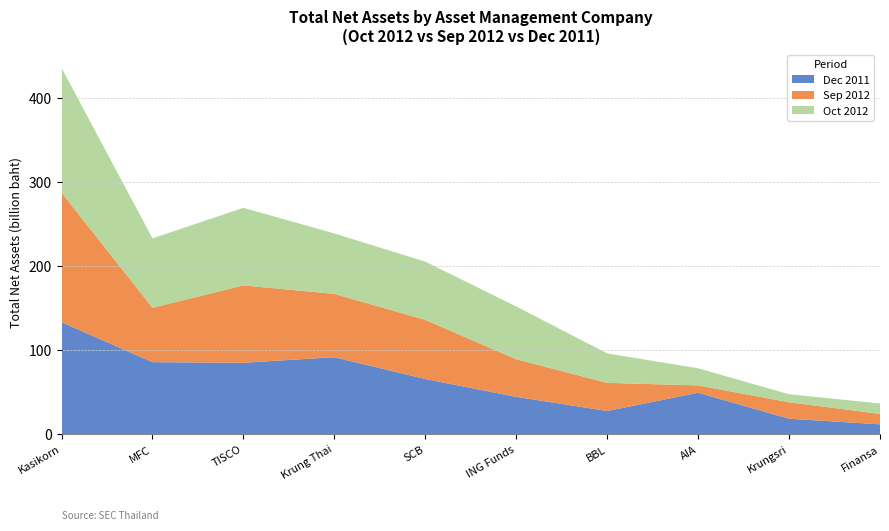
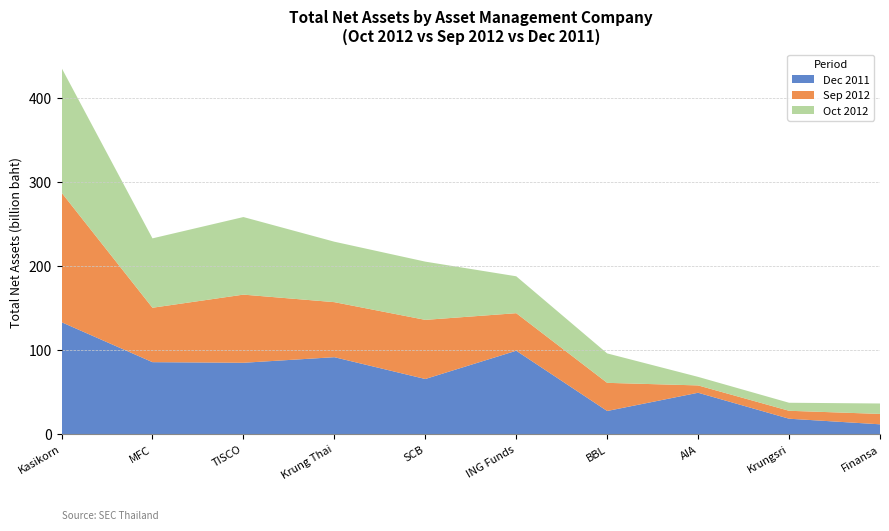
Sep 2012, TISCO: 90 -> 80
Sep 2012, Krung Thai: 80 -> 70
Dec 2011, ING Funds: 40 -> 100
Oct 2012, ING Funds: 60 -> 40
Oct 2012, AIA: 20 -> 10
Sep 2012, Krungsri: 20 -> 10
